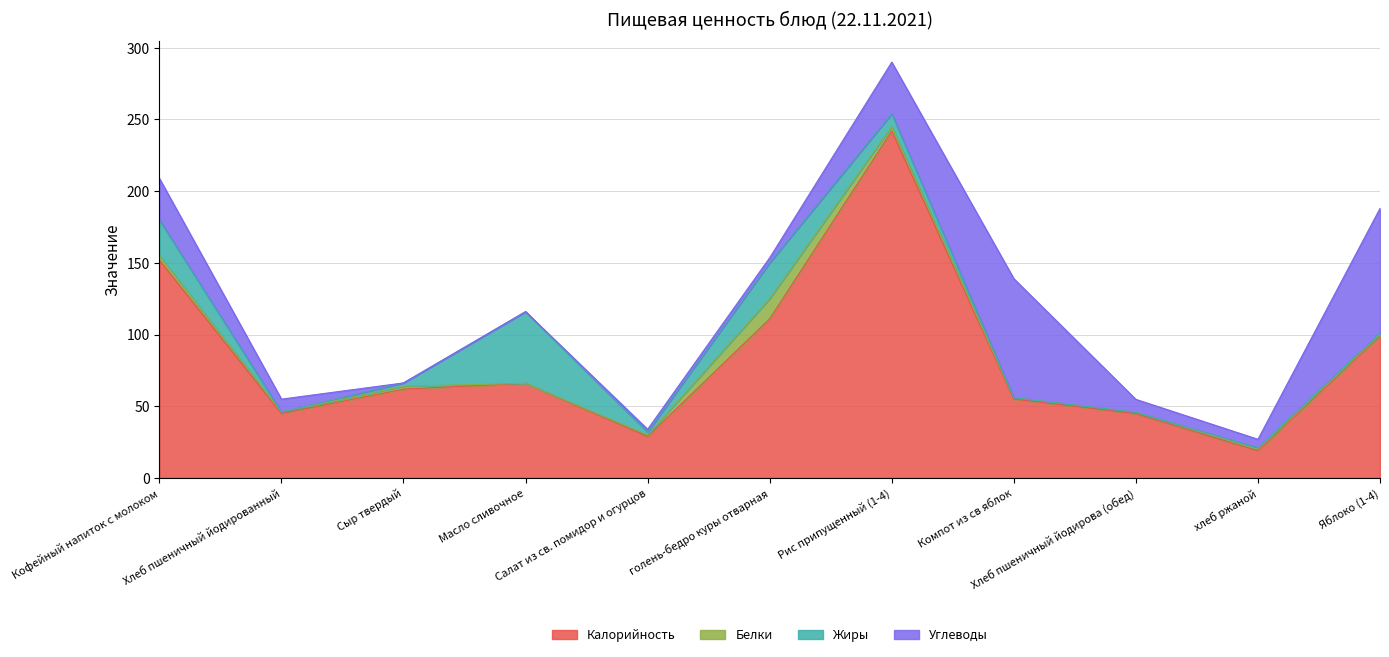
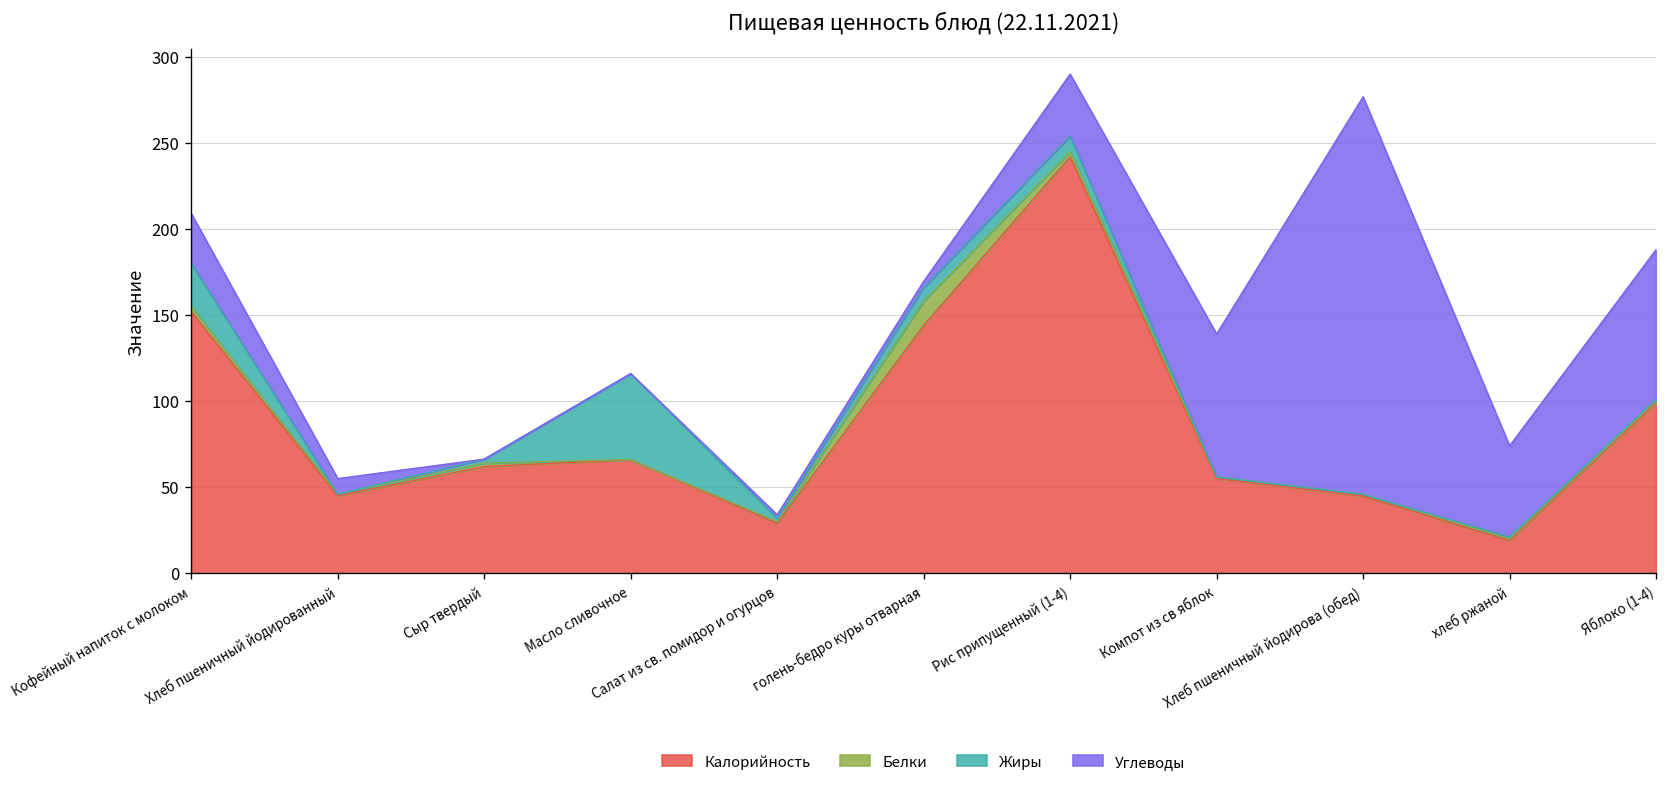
Калорийность, голень-бедро куры отварная: 111 -> 144
Жиры, голень-бедро куры отварная: 25 -> 8
Углеводы, Хлеб пшеничный йодирова (обед): 9 -> 231
Углеводы, хлеб ржаной: 6 -> 53
